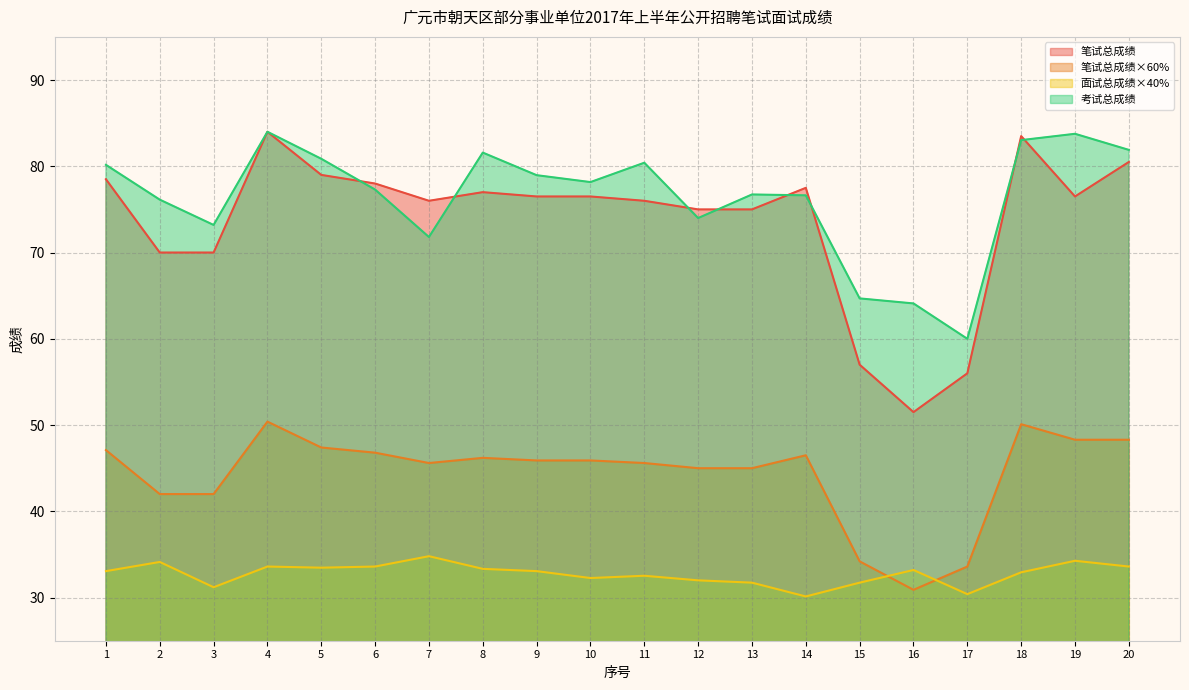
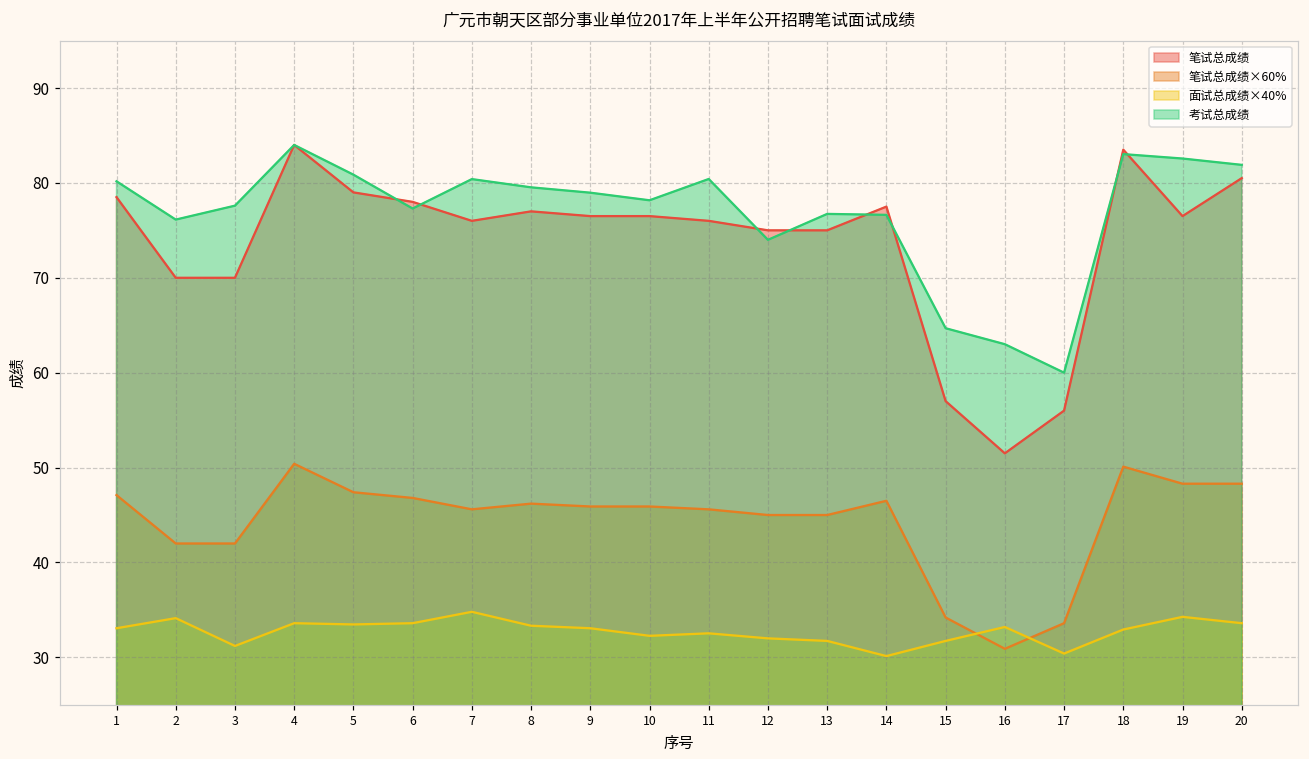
考试总成绩, 3: 73 -> 78
考试总成绩, 7: 72 -> 80
考试总成绩, 8: 82 -> 80
考试总成绩, 16: 64 -> 63
考试总成绩, 19: 84 -> 83
